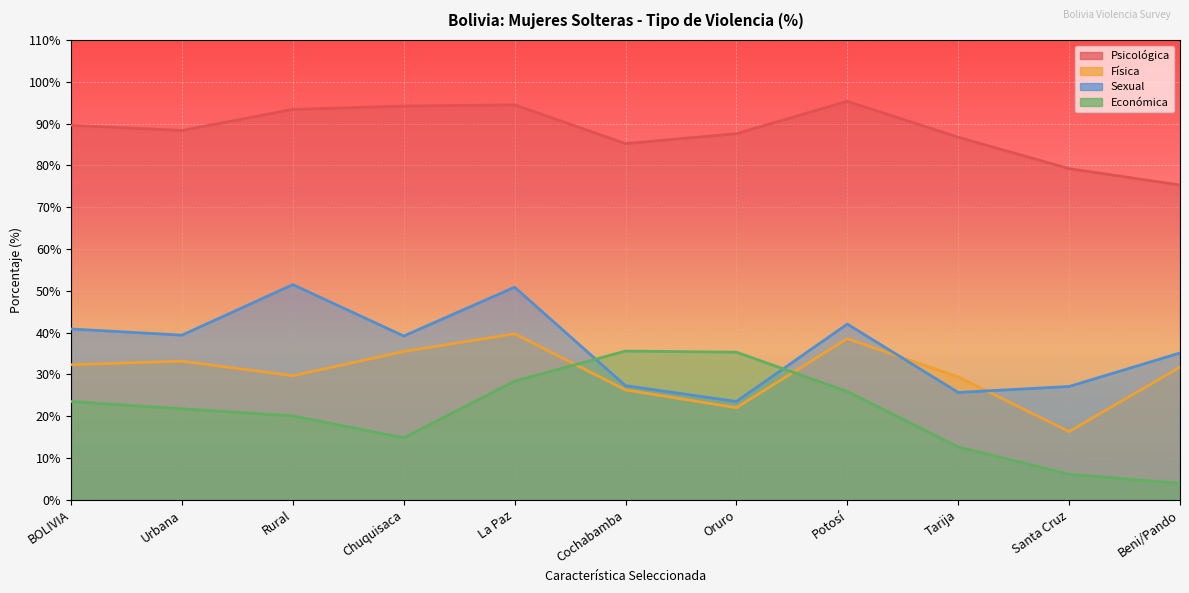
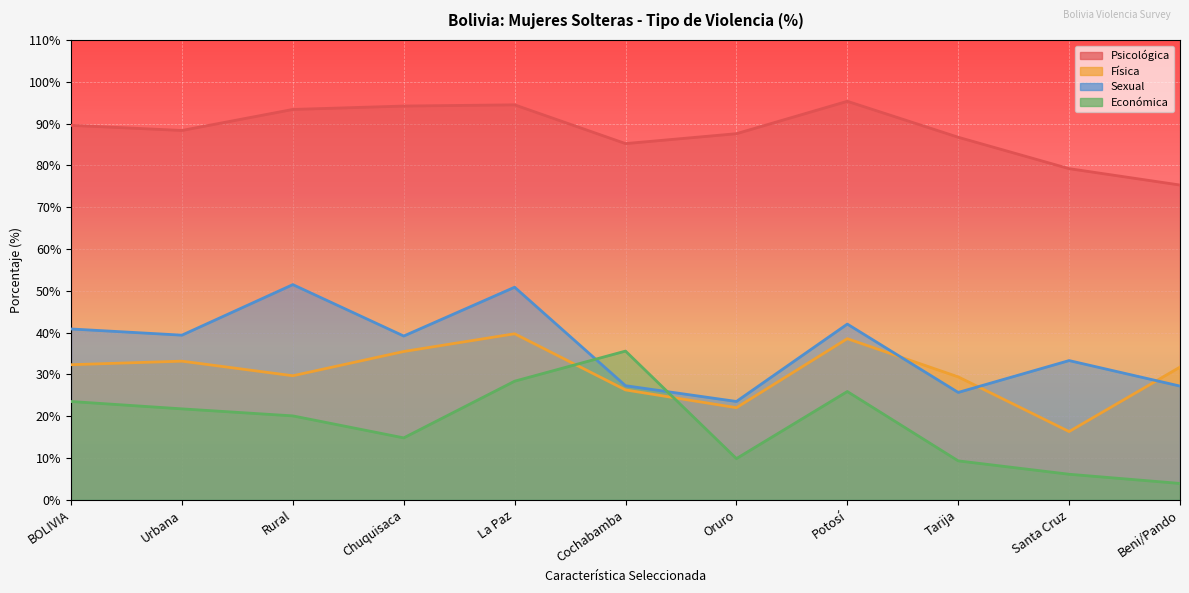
Económica, Oruro: 35% -> 10%
Económica, Tarija: 13% -> 9%
Sexual, Santa Cruz: 27% -> 33%
Sexual, Beni/Pando: 35% -> 27%
